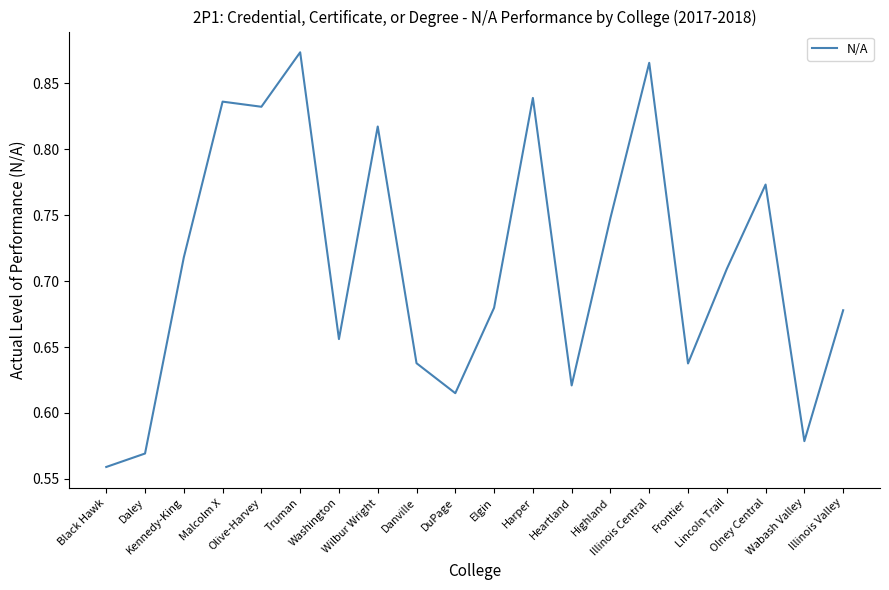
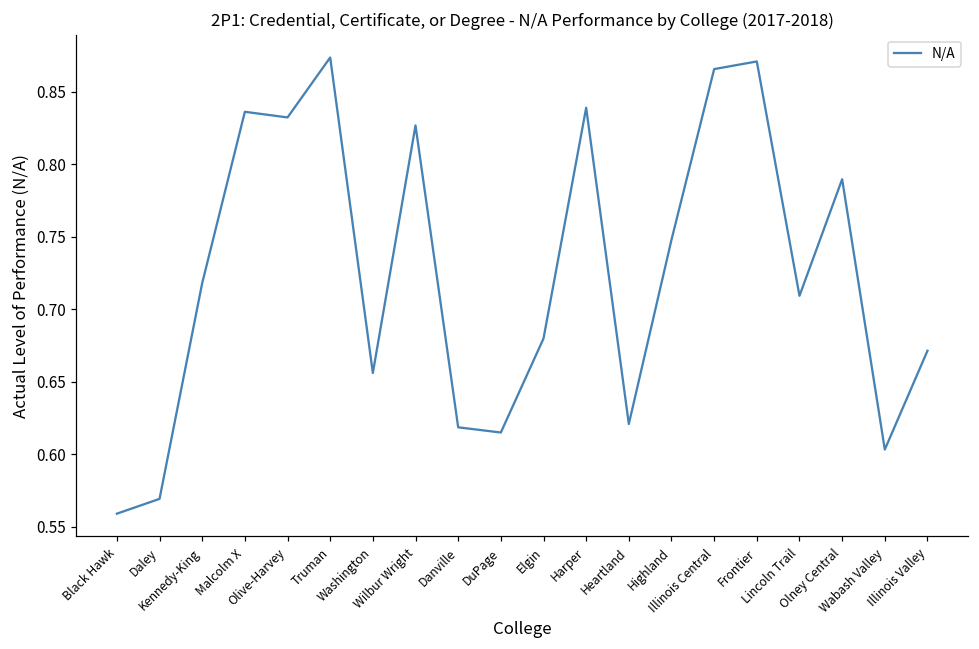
Wilbur Wright: 0.817 -> 0.827
Danville: 0.638 -> 0.619
Frontier: 0.638 -> 0.871
Olney Central: 0.773 -> 0.790
Wabash Valley: 0.579 -> 0.603
Illinois Valley: 0.678 -> 0.671
